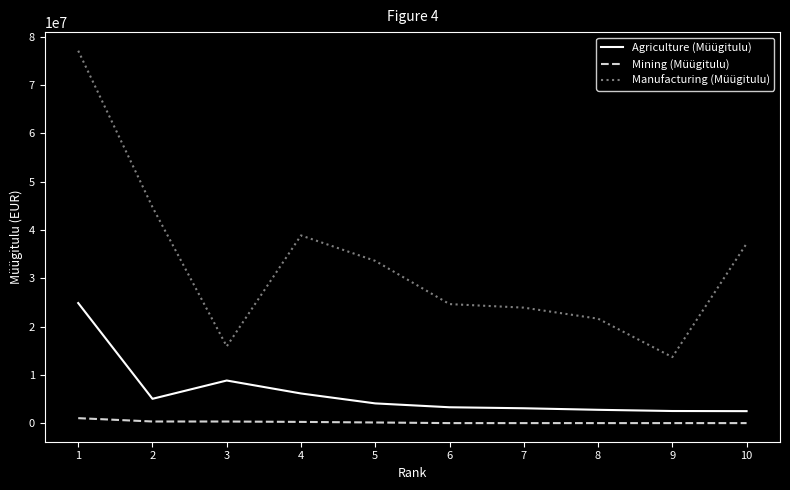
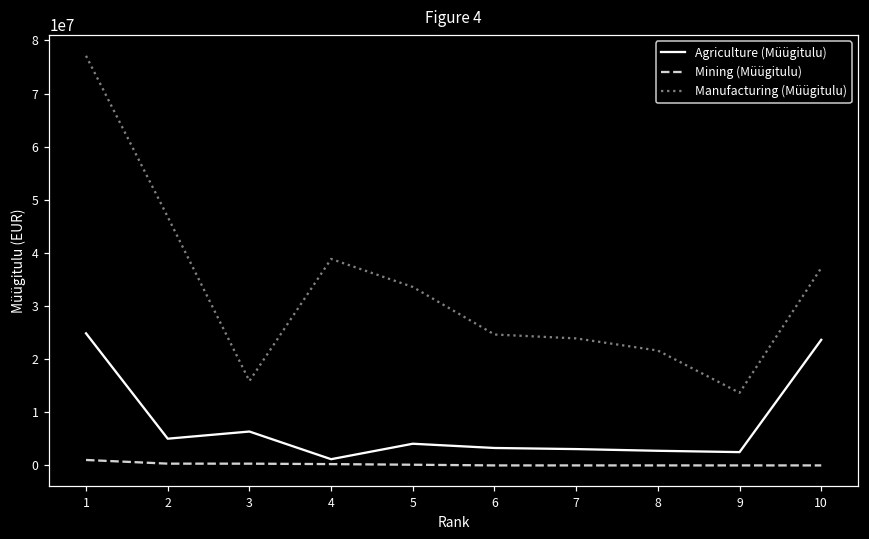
Manufacturing (Müügitulu), 2: 45000000 -> 47000000
Agriculture (Müügitulu), 3: 9000000 -> 6000000
Agriculture (Müügitulu), 4: 6000000 -> 1000000
Agriculture (Müügitulu), 10: 2000000 -> 24000000
